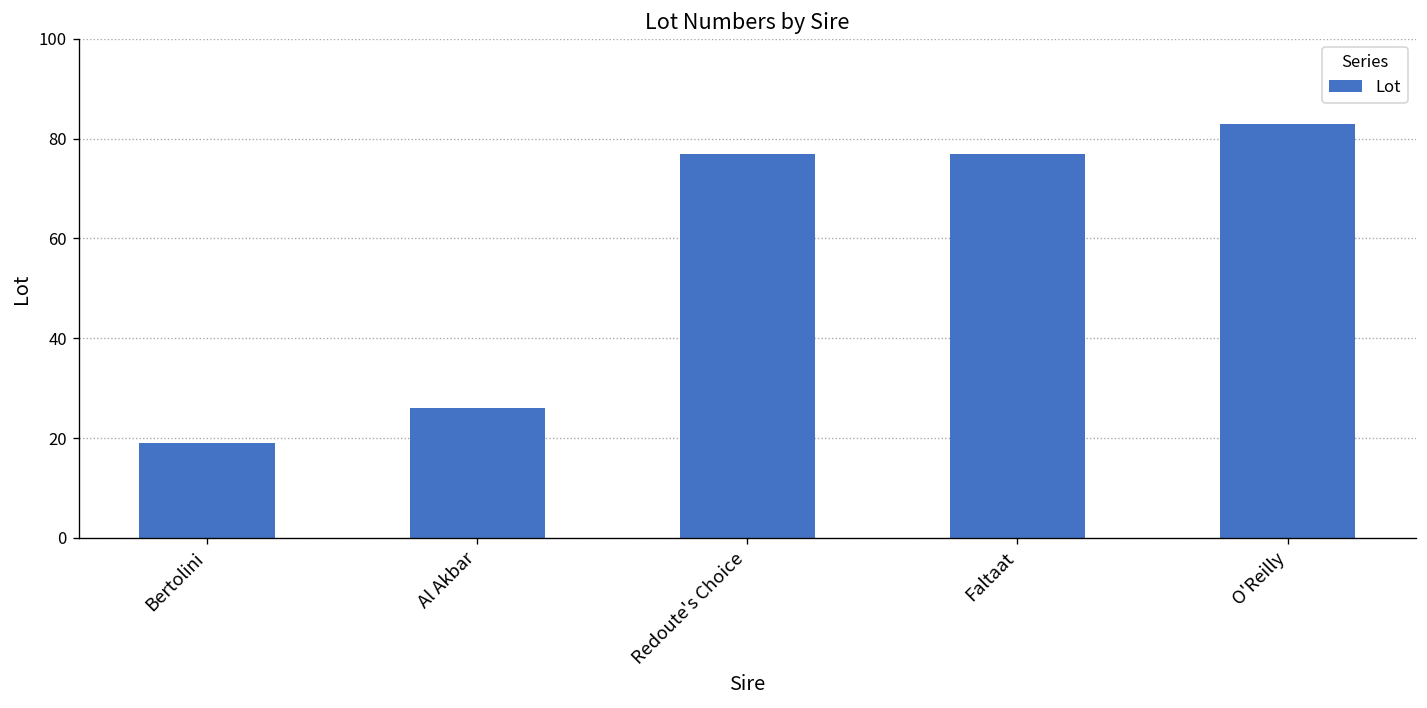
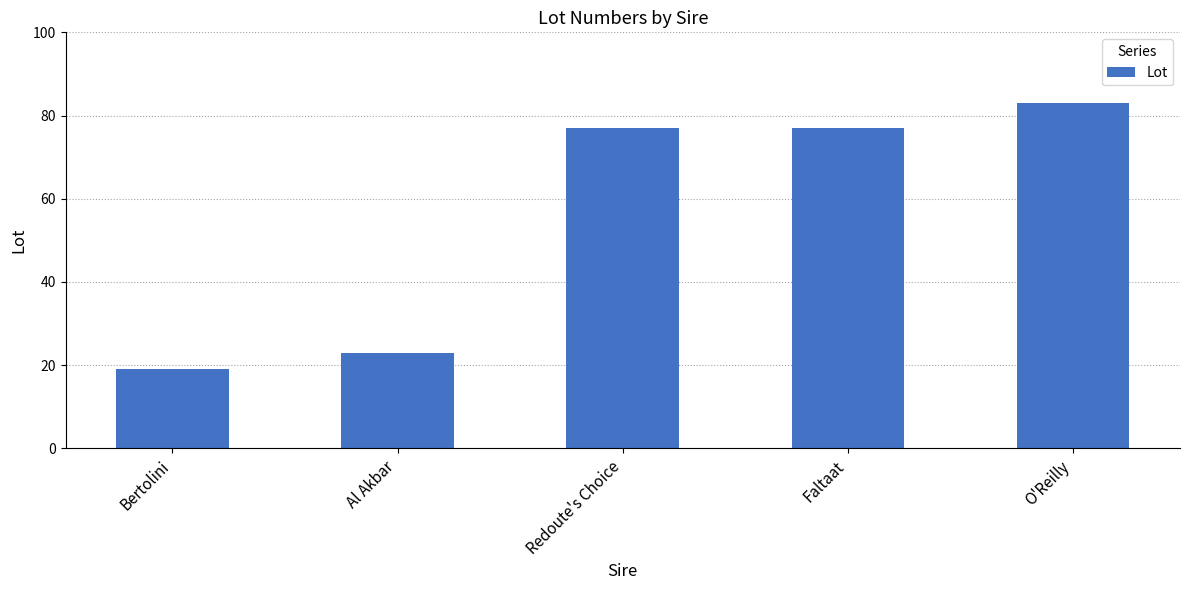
Al Akbar: 26 -> 23
